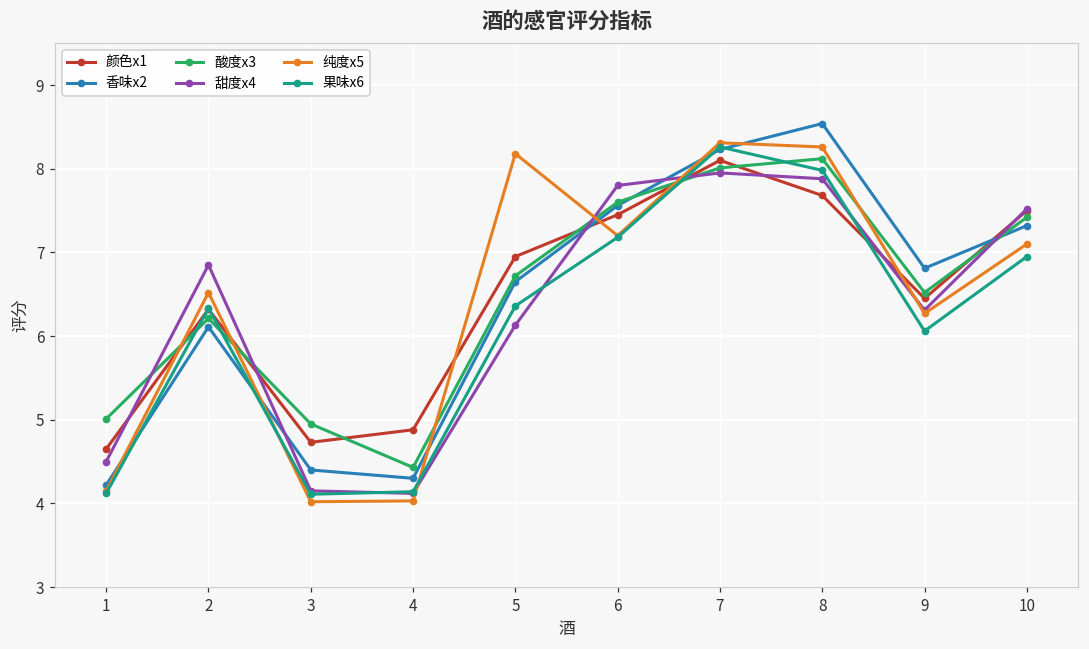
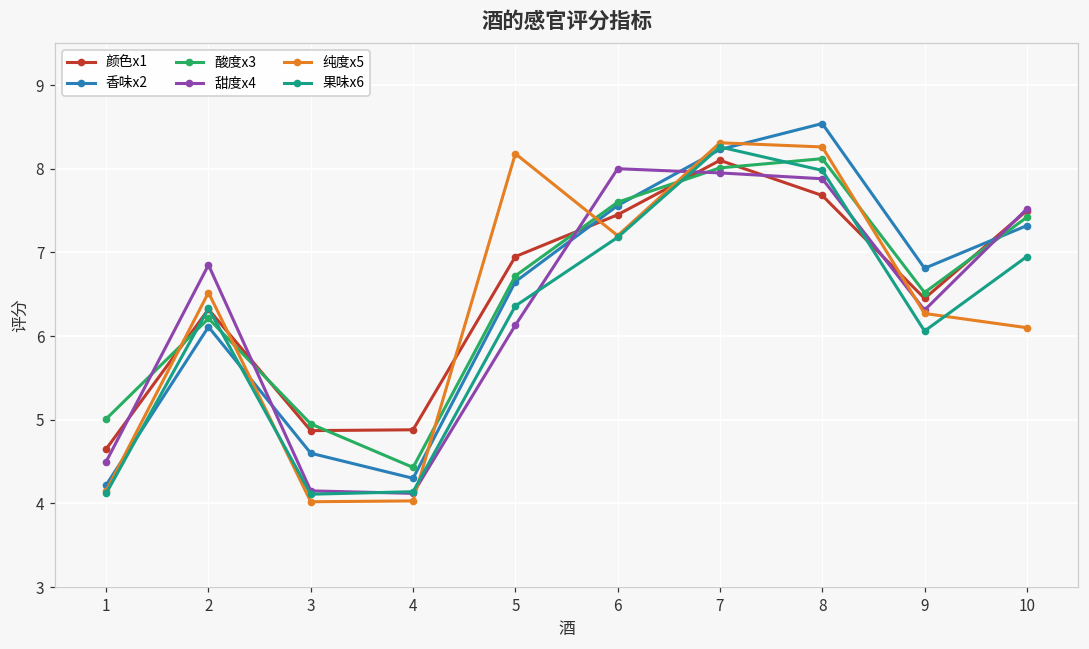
颜色x1, 3: 4.7 -> 4.9
香味x2, 3: 4.4 -> 4.6
甜度x4, 6: 7.8 -> 8.0
纯度x5, 10: 7.1 -> 6.1
